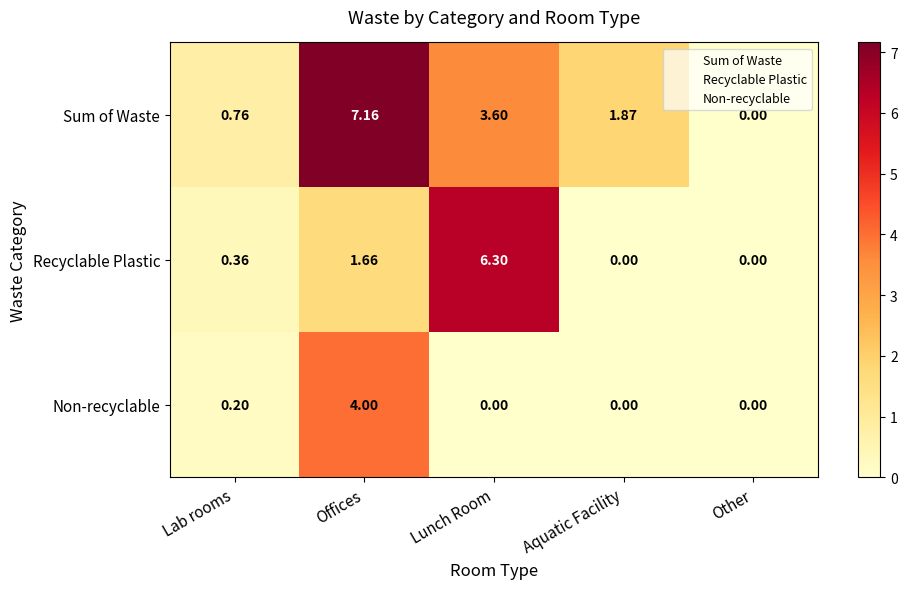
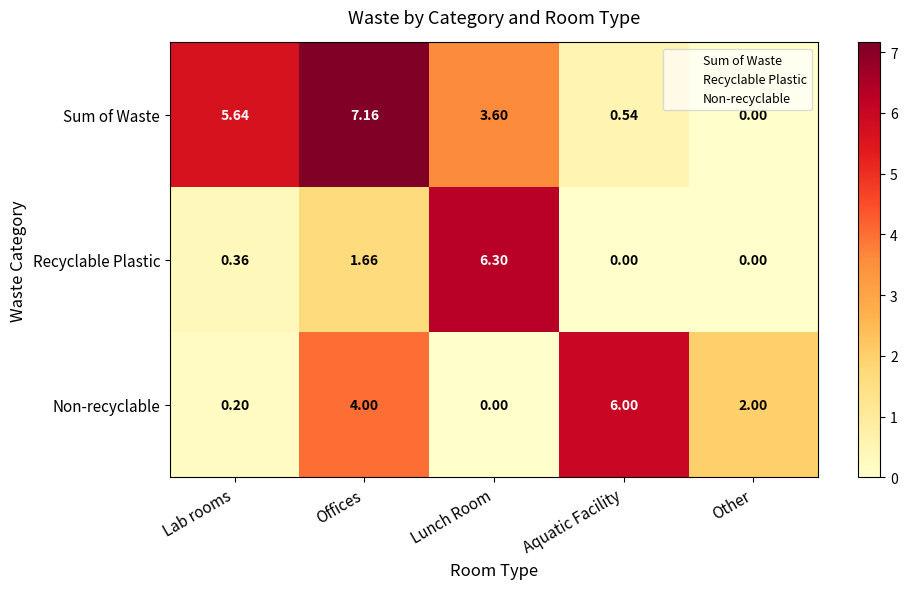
Sum of Waste, Lab rooms: 0.76 -> 5.64
Sum of Waste, Aquatic Facility: 1.87 -> 0.54
Non-recyclable, Aquatic Facility: 0.00 -> 6.00
Non-recyclable, Other: 0.00 -> 2.00
